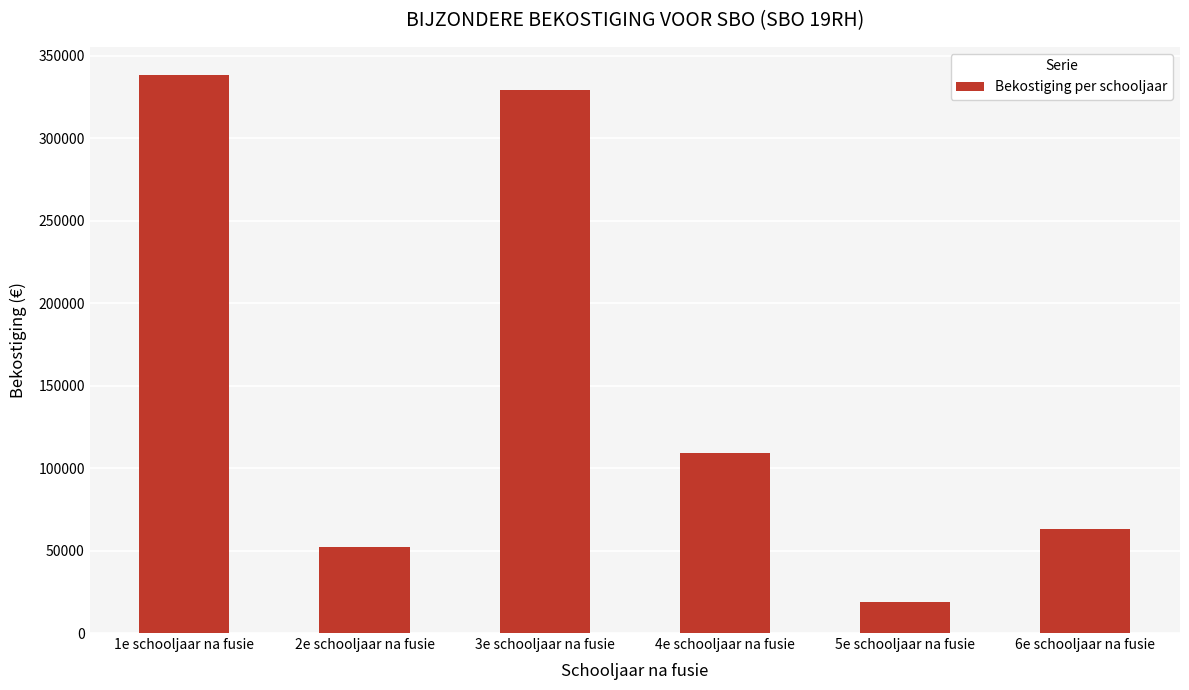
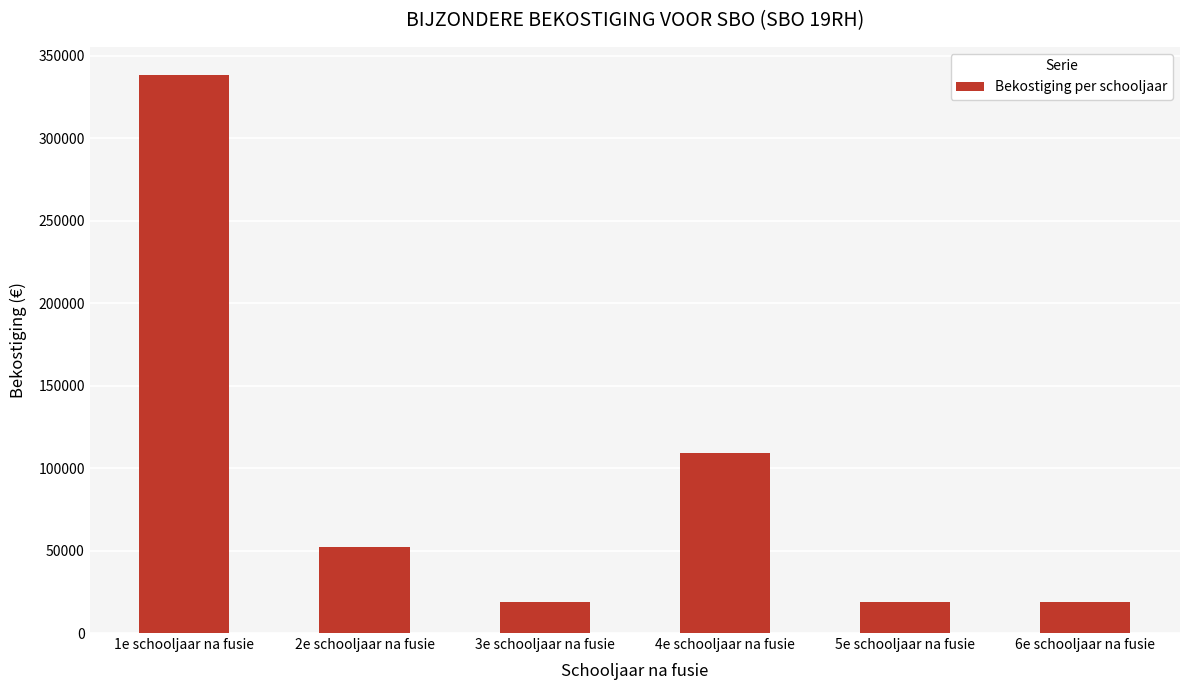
3e schooljaar na fusie: 329000 -> 19000
6e schooljaar na fusie: 63000 -> 19000
